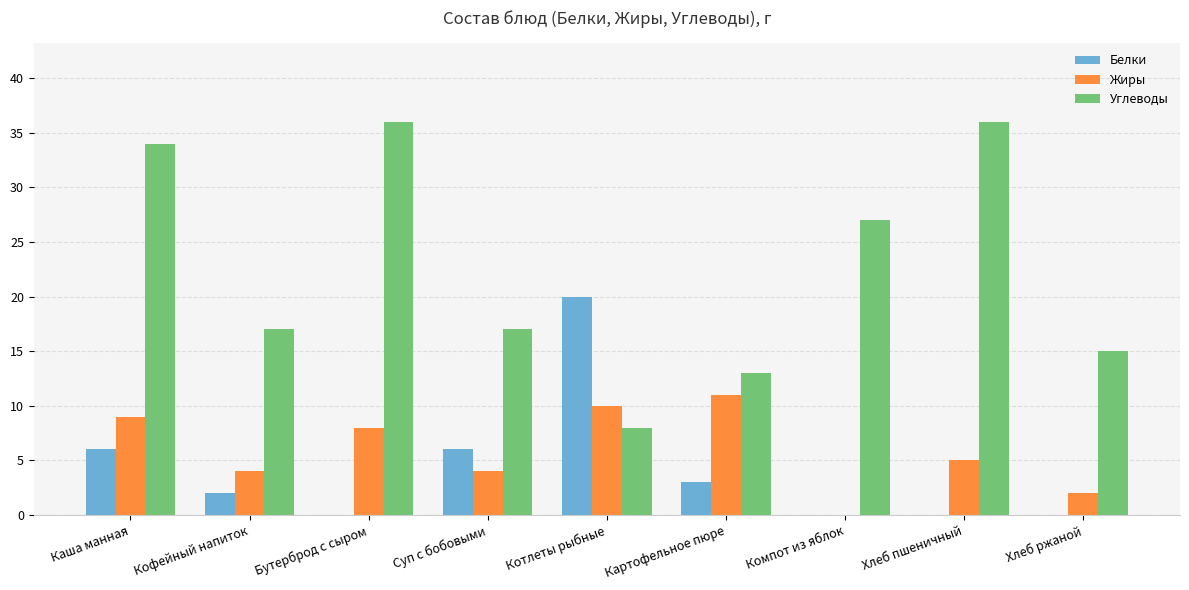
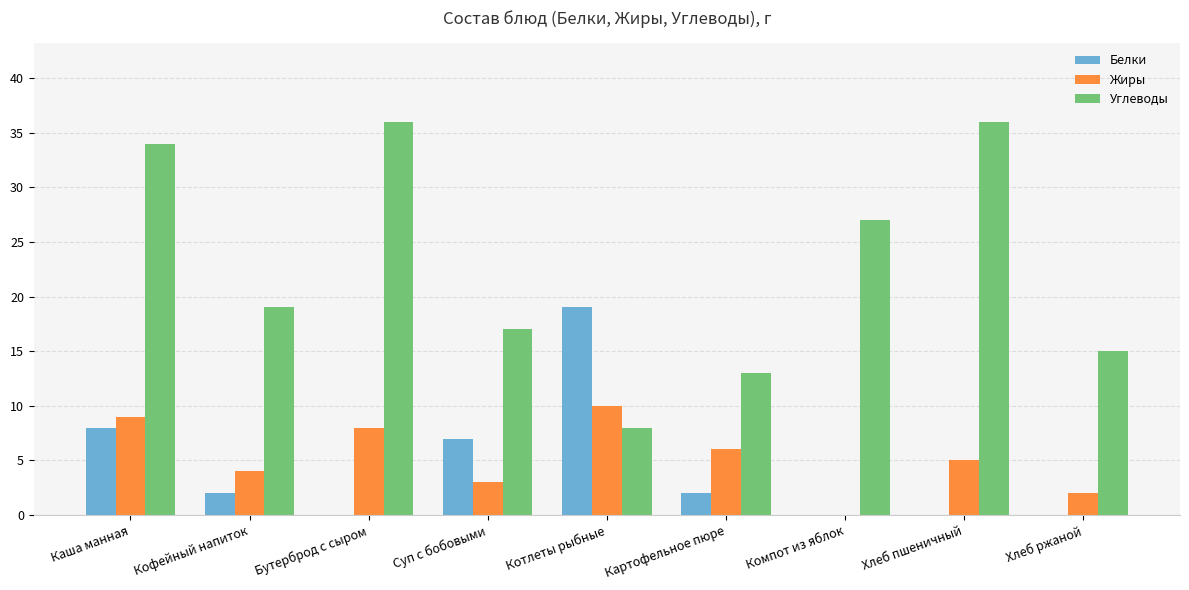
Белки, Каша манная: 6 -> 8
Углеводы, Кофейный напиток: 17 -> 19
Белки, Суп с бобовыми: 6 -> 7
Жиры, Суп с бобовыми: 4 -> 3
Белки, Котлеты рыбные: 20 -> 19
Белки, Картофельное пюре: 3 -> 2
Жиры, Картофельное пюре: 11 -> 6
